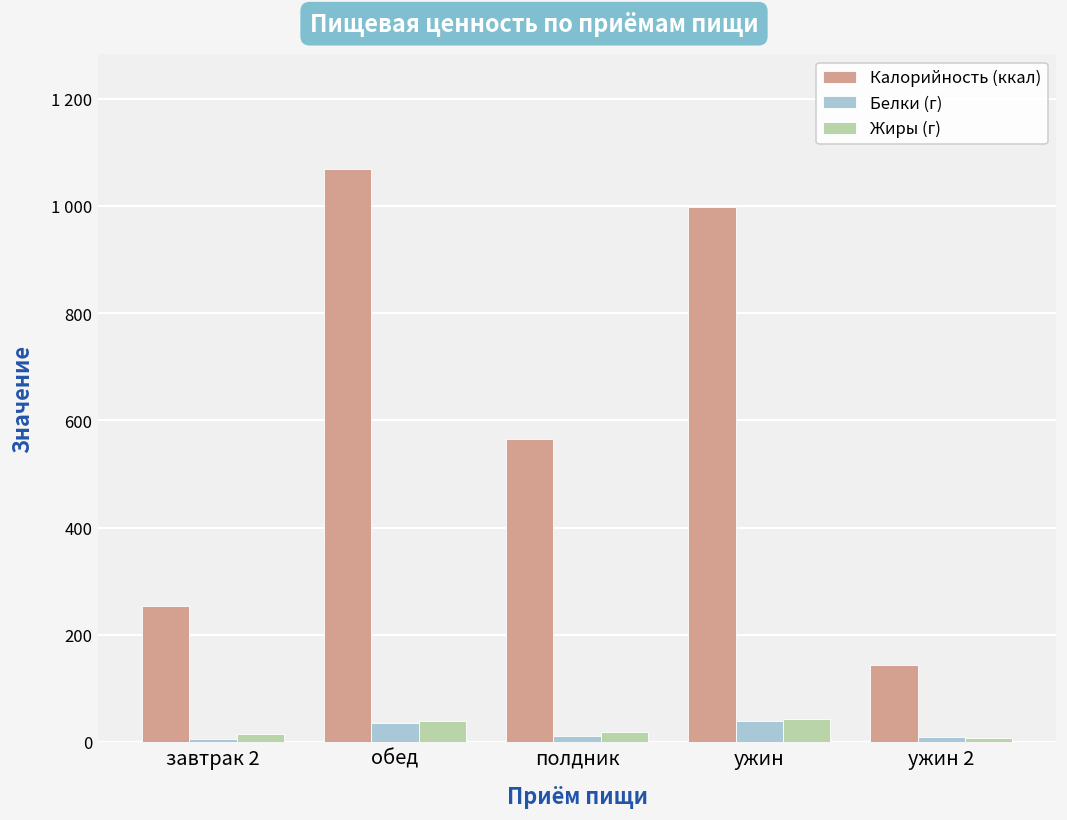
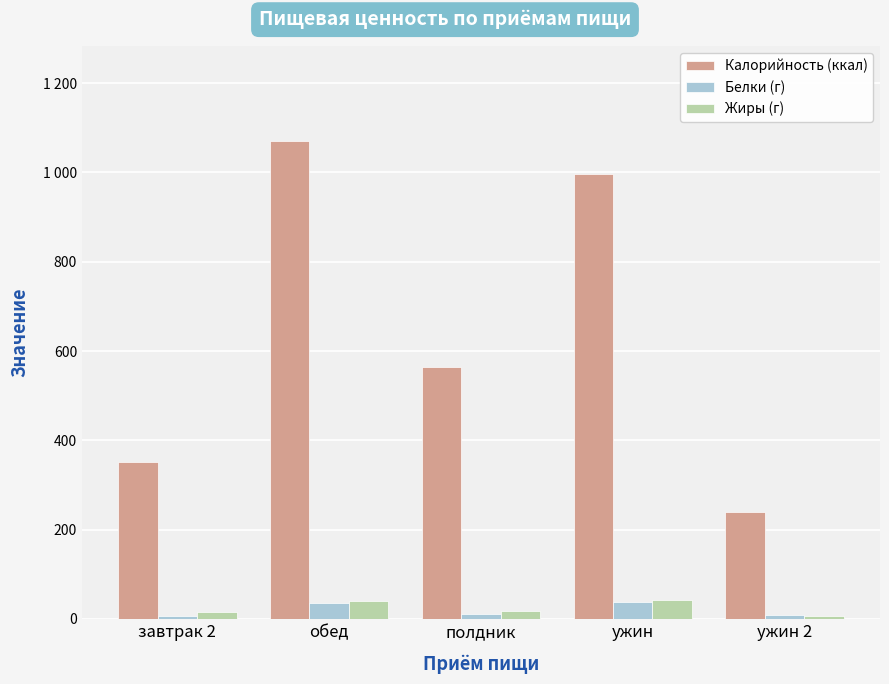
Калорийность (ккал), завтрак 2: 250 -> 350
Калорийность (ккал), ужин 2: 140 -> 240
